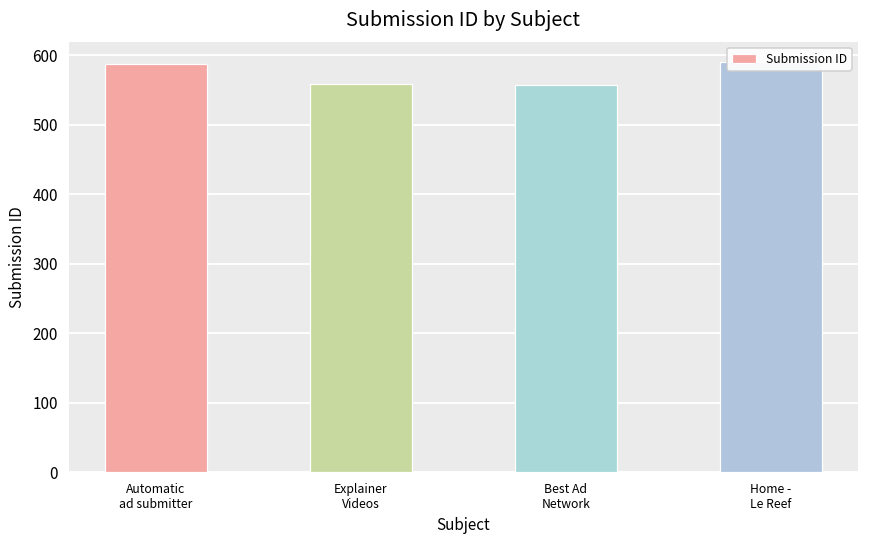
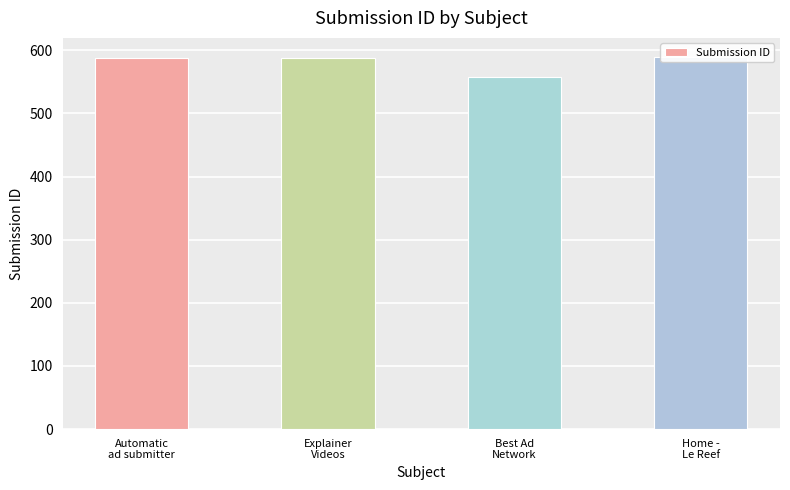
Explainer Videos: 560 -> 590
